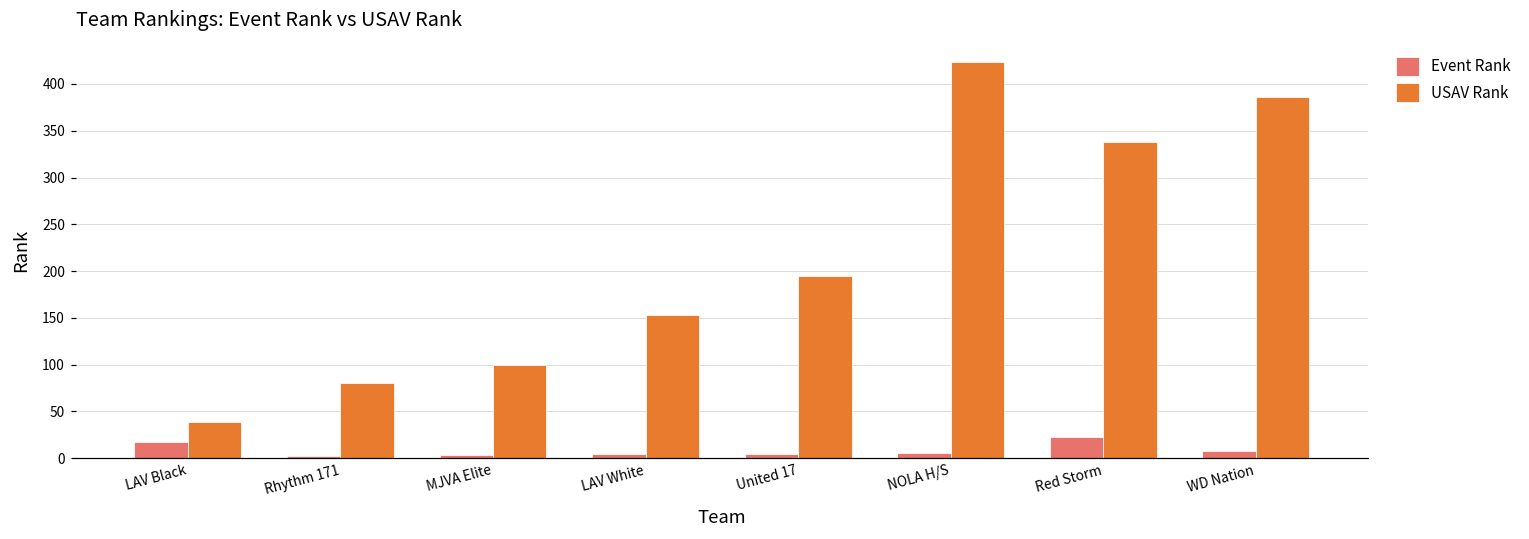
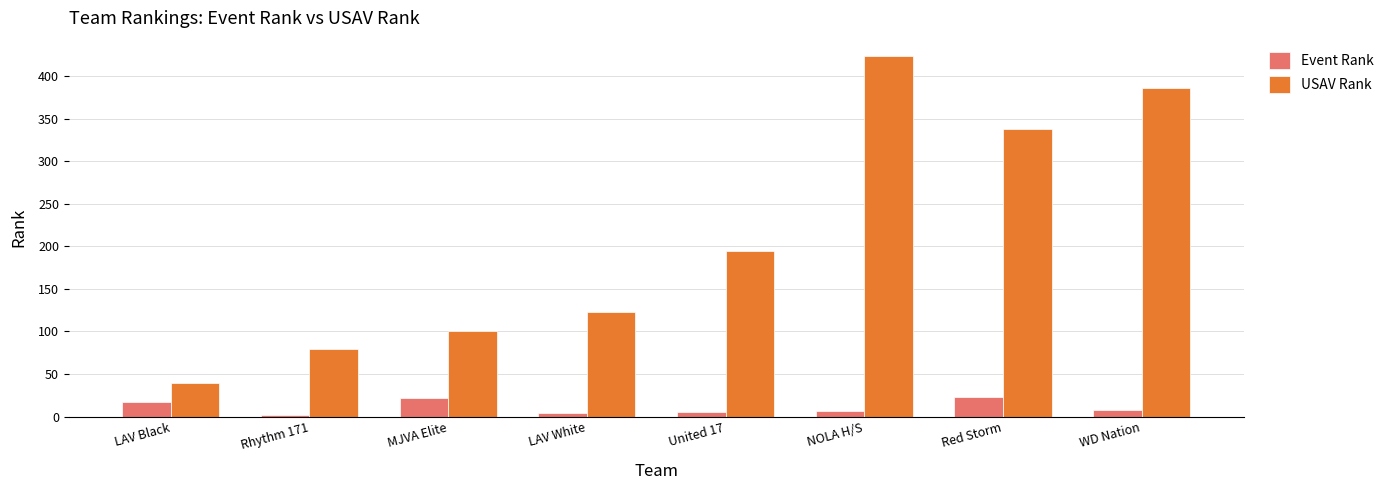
Event Rank, MJVA Elite: 0 -> 20
USAV Rank, LAV White: 150 -> 120
